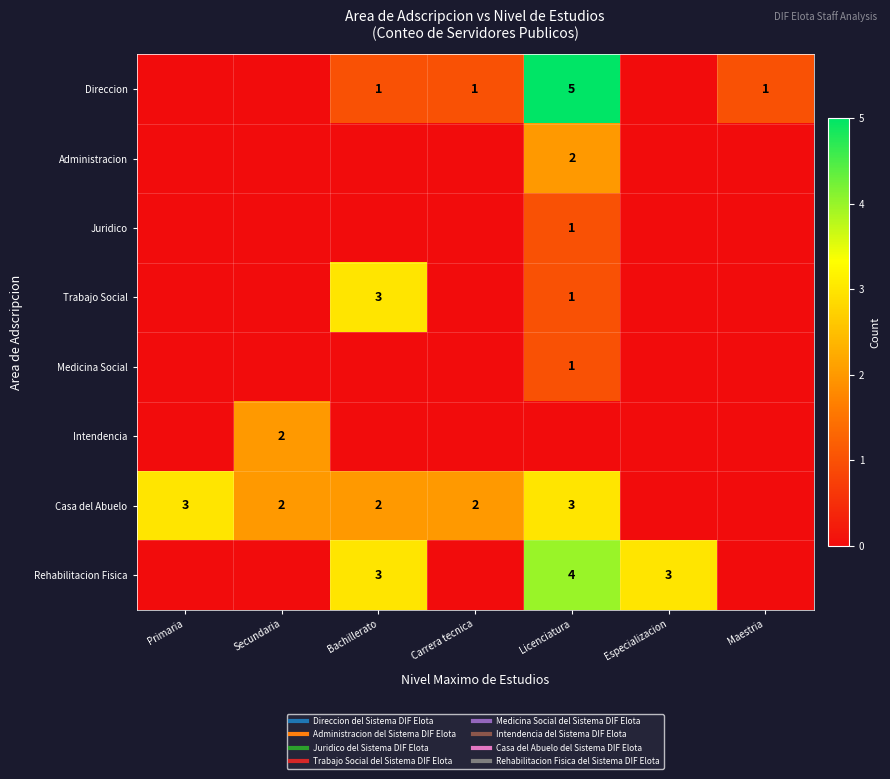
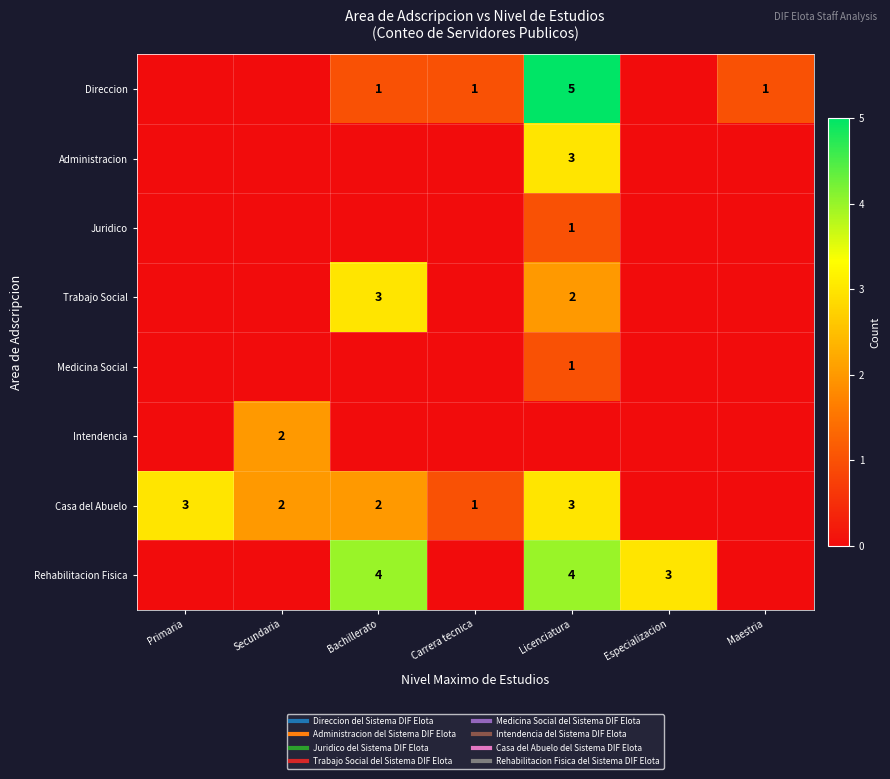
Administracion, Licenciatura: 2 -> 3
Trabajo Social, Licenciatura: 1 -> 2
Casa del Abuelo, Carrera tecnica: 2 -> 1
Rehabilitacion Fisica, Bachillerato: 3 -> 4
